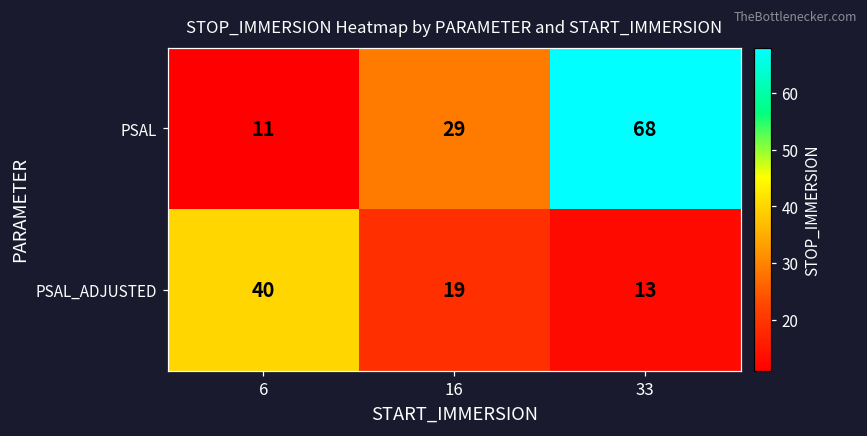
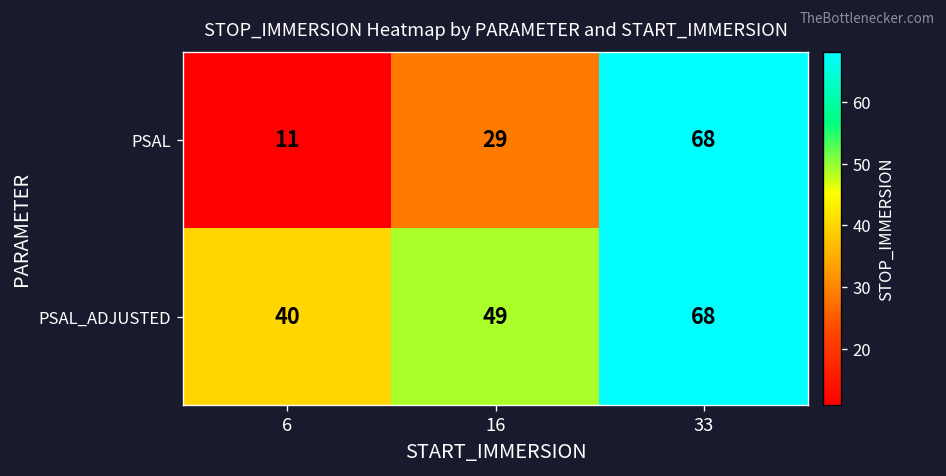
PSAL_ADJUSTED, 16: 19 -> 49
PSAL_ADJUSTED, 33: 13 -> 68
